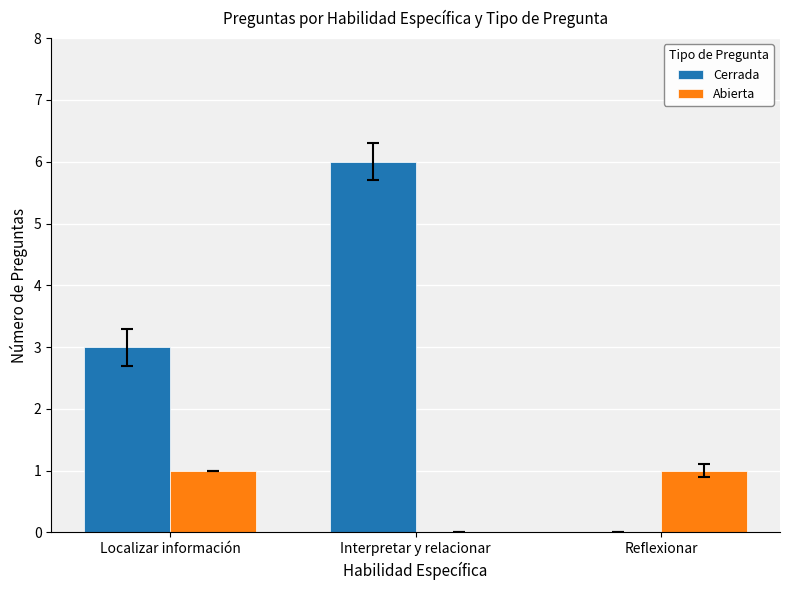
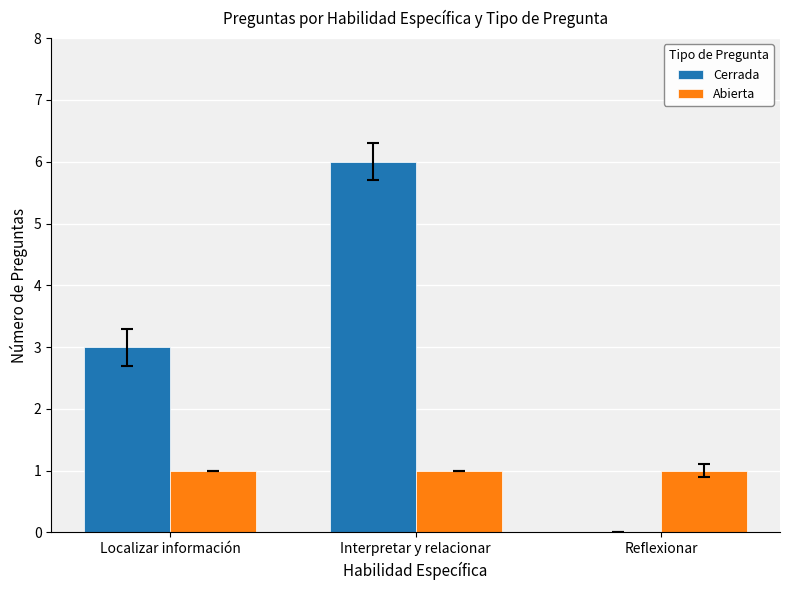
Abierta, Interpretar y relacionar: 0 -> 1
